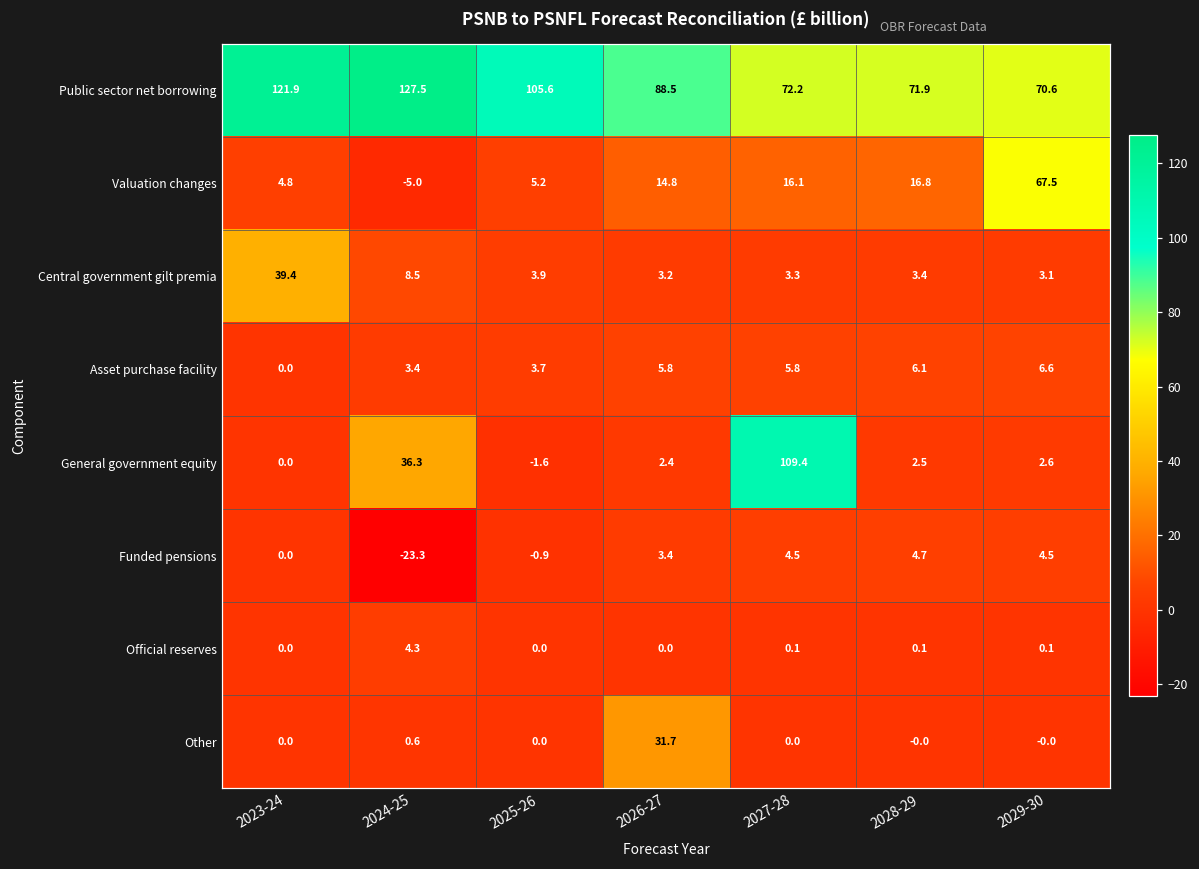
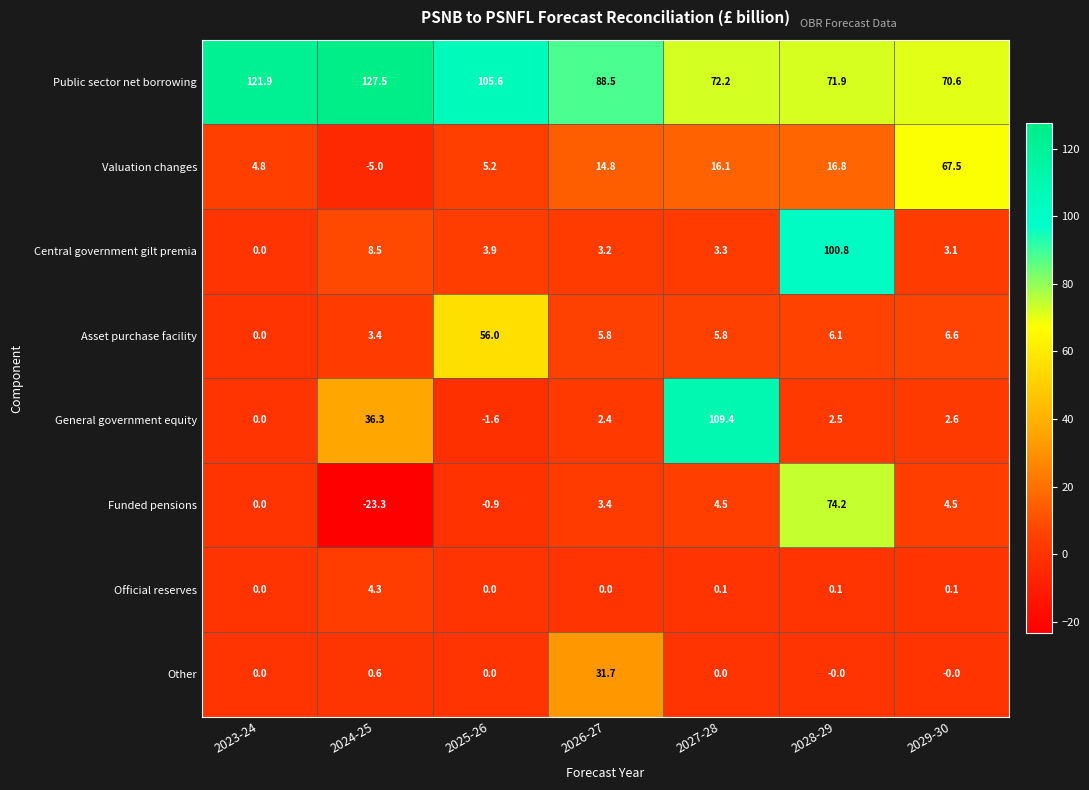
Central government gilt premia, 2023-24: 39.4 -> 0.0
Central government gilt premia, 2028-29: 3.4 -> 100.8
Asset purchase facility, 2025-26: 3.7 -> 56.0
Funded pensions, 2028-29: 4.7 -> 74.2
